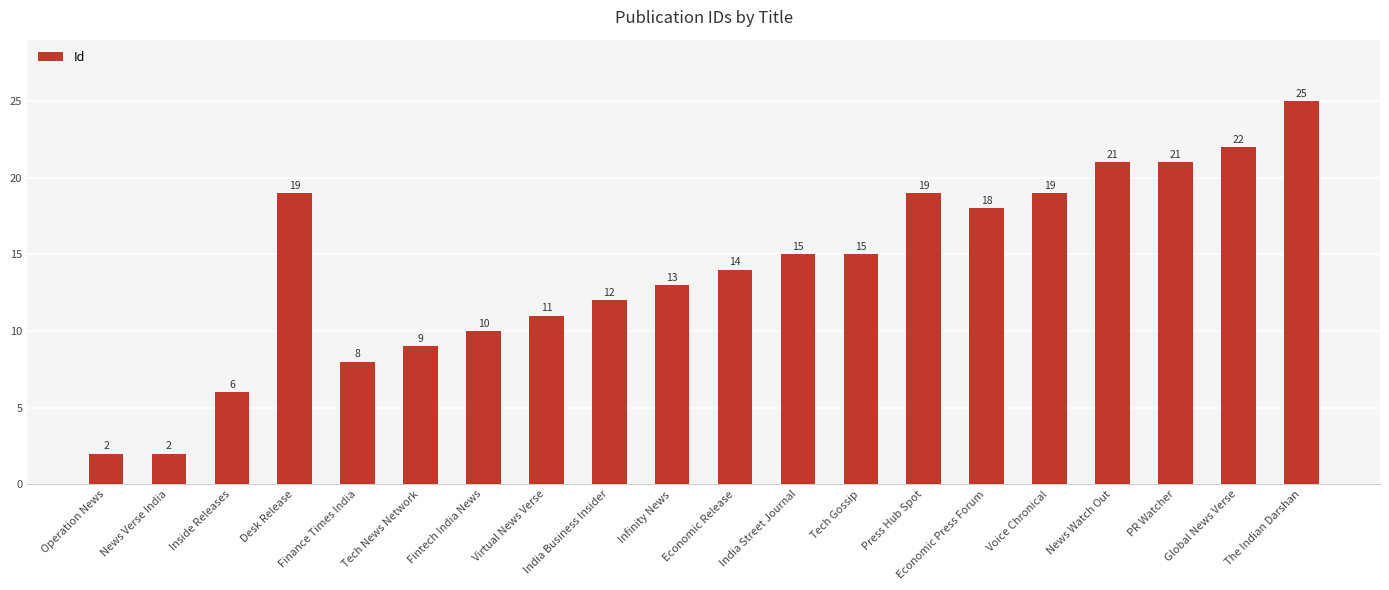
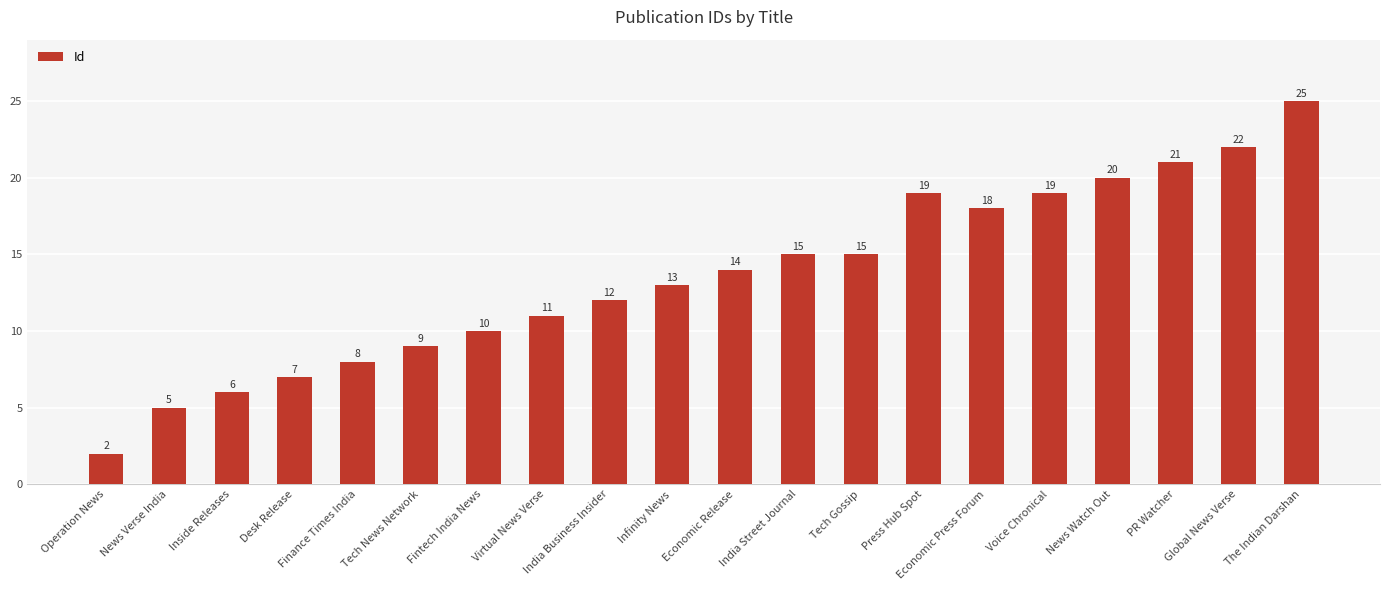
News Verse India: 2 -> 5
Desk Release: 19 -> 7
News Watch Out: 21 -> 20
